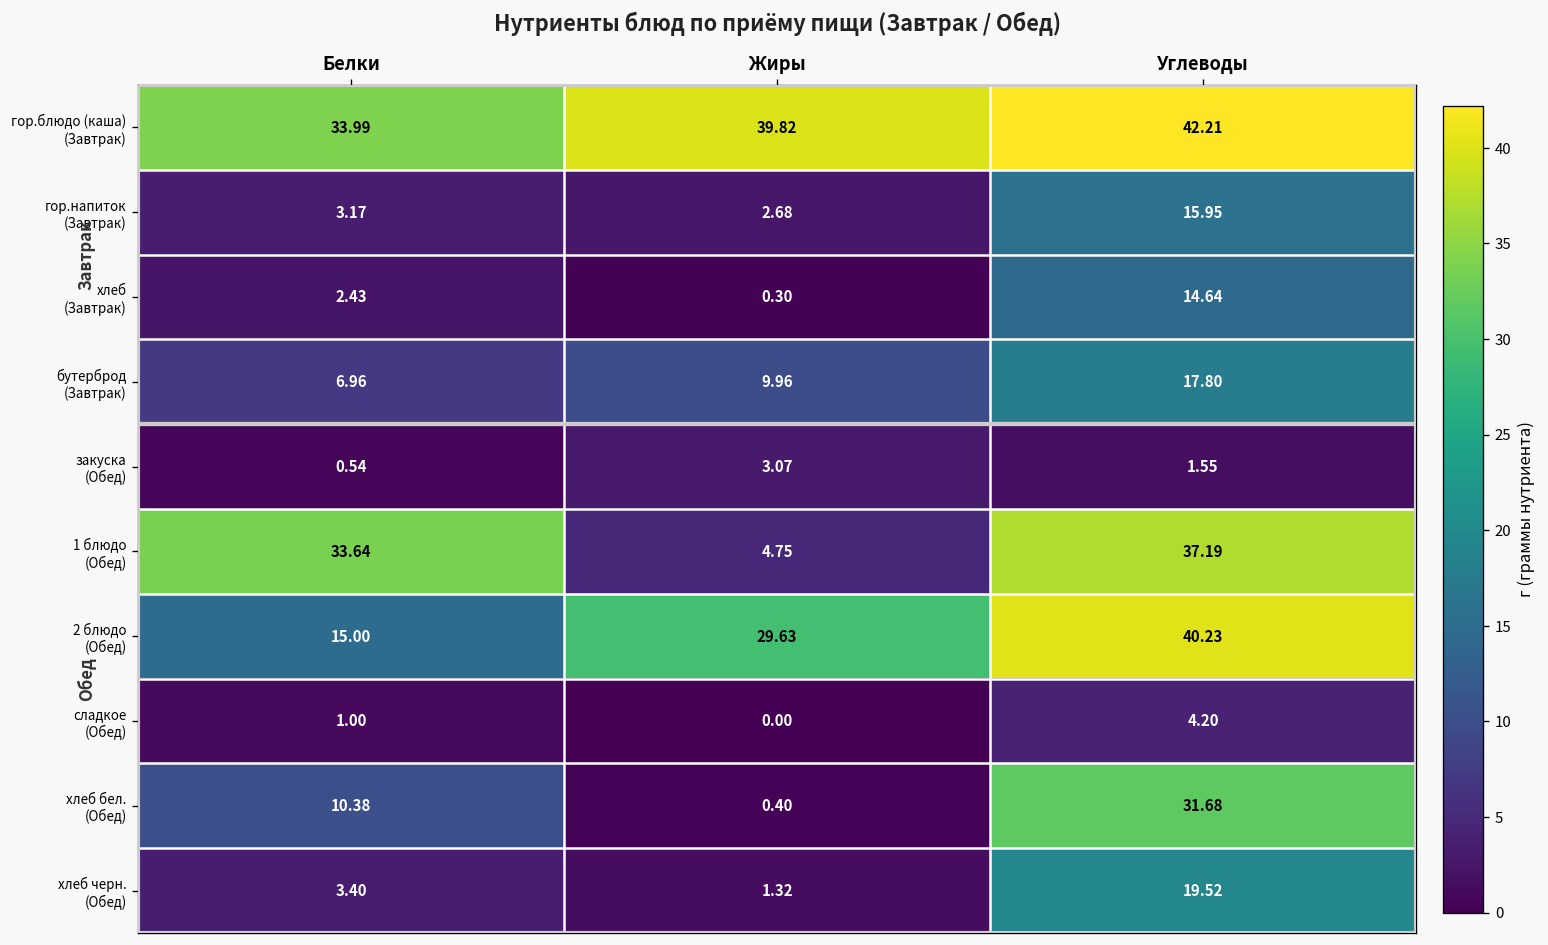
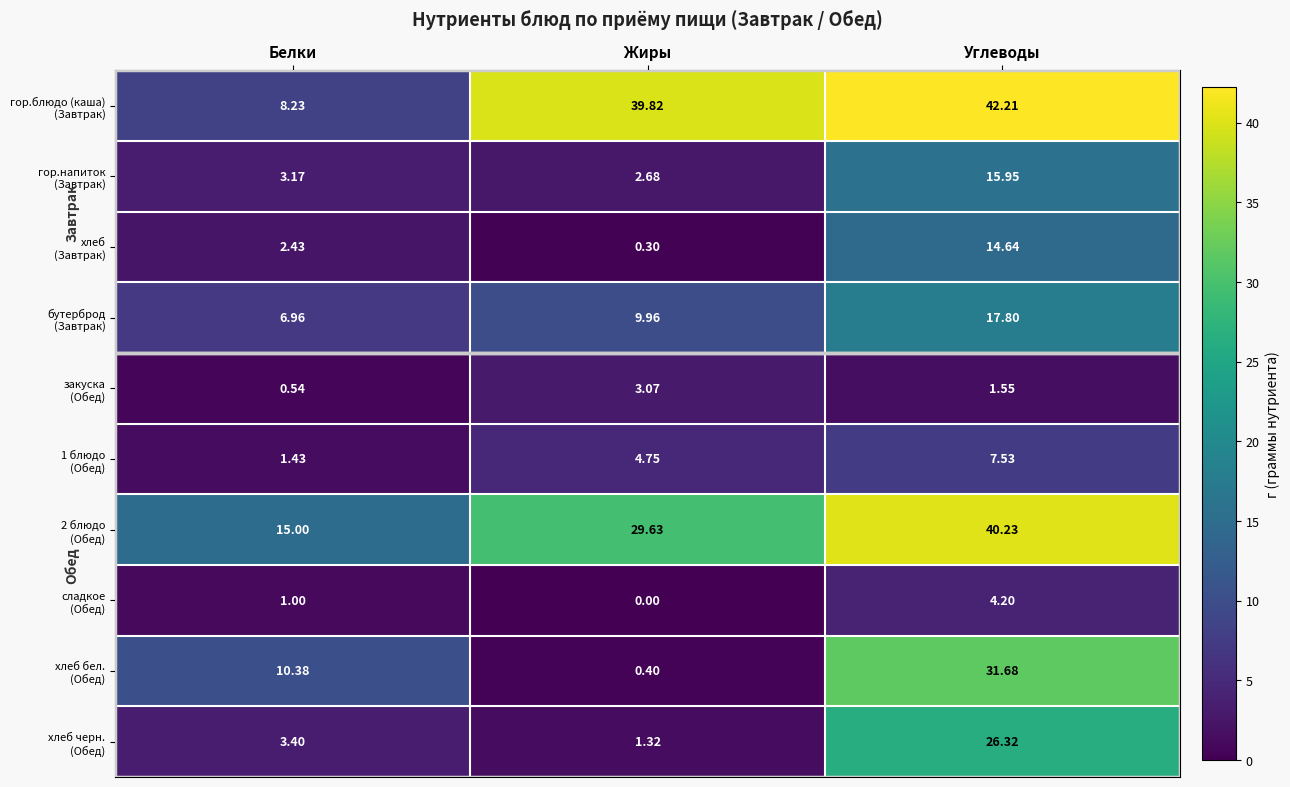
гор.блюдо (каша) (Завтрак), Белки: 33.99 -> 8.23
1 блюдо (Обед), Белки: 33.64 -> 1.43
1 блюдо (Обед), Углеводы: 37.19 -> 7.53
хлеб черн. (Обед), Углеводы: 19.52 -> 26.32
